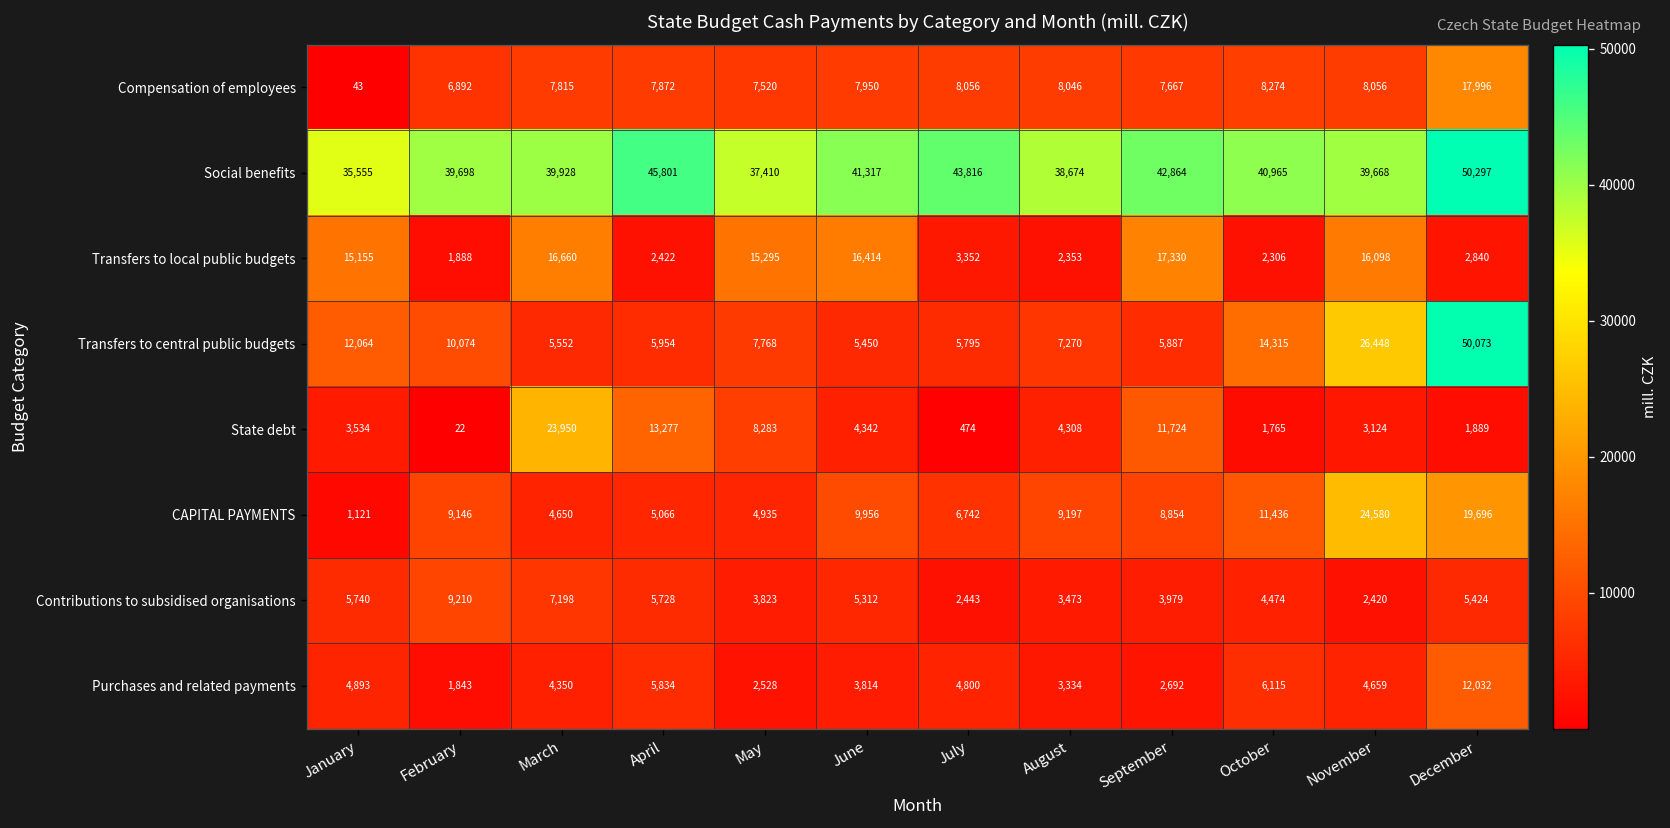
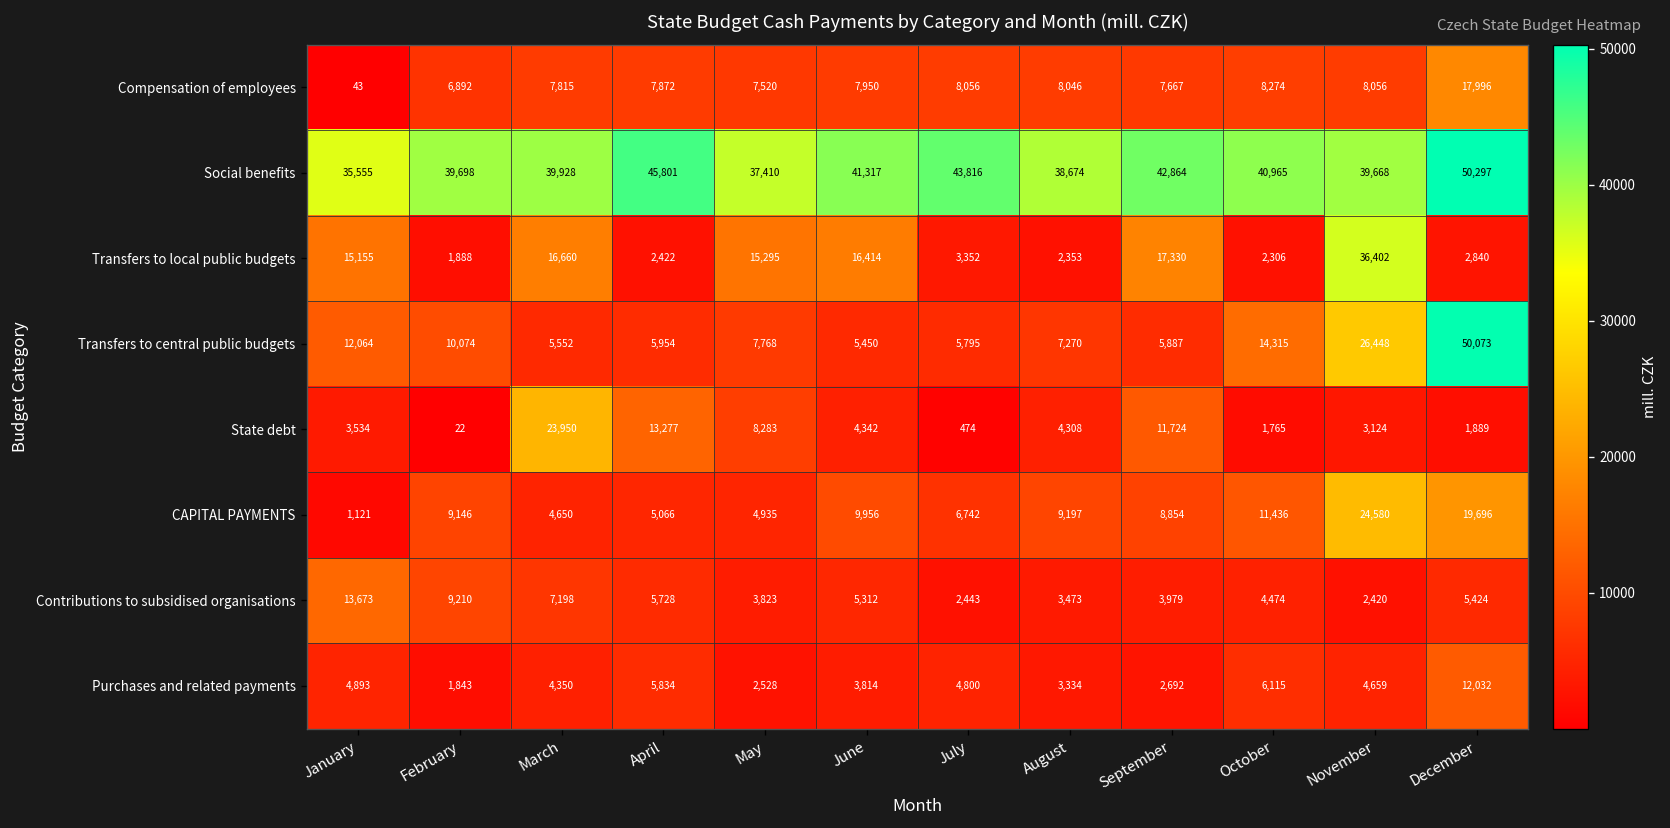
Transfers to local public budgets, November: 16,098 -> 36,402
Contributions to subsidised organisations, January: 5,740 -> 13,673
